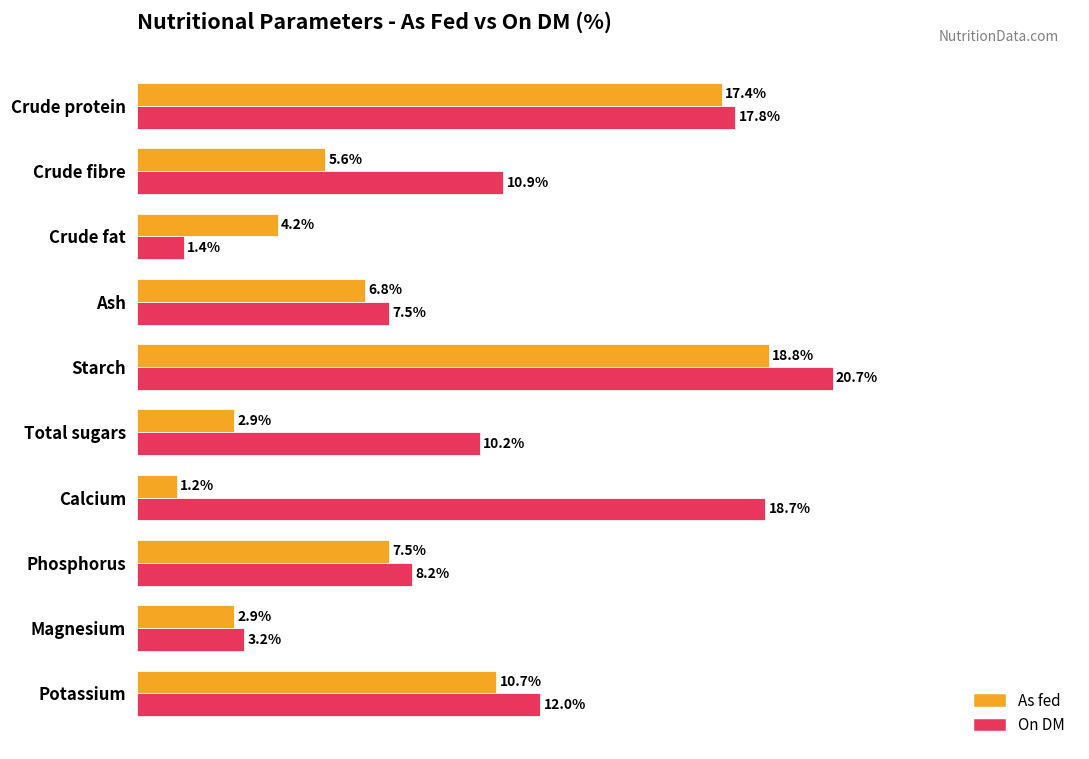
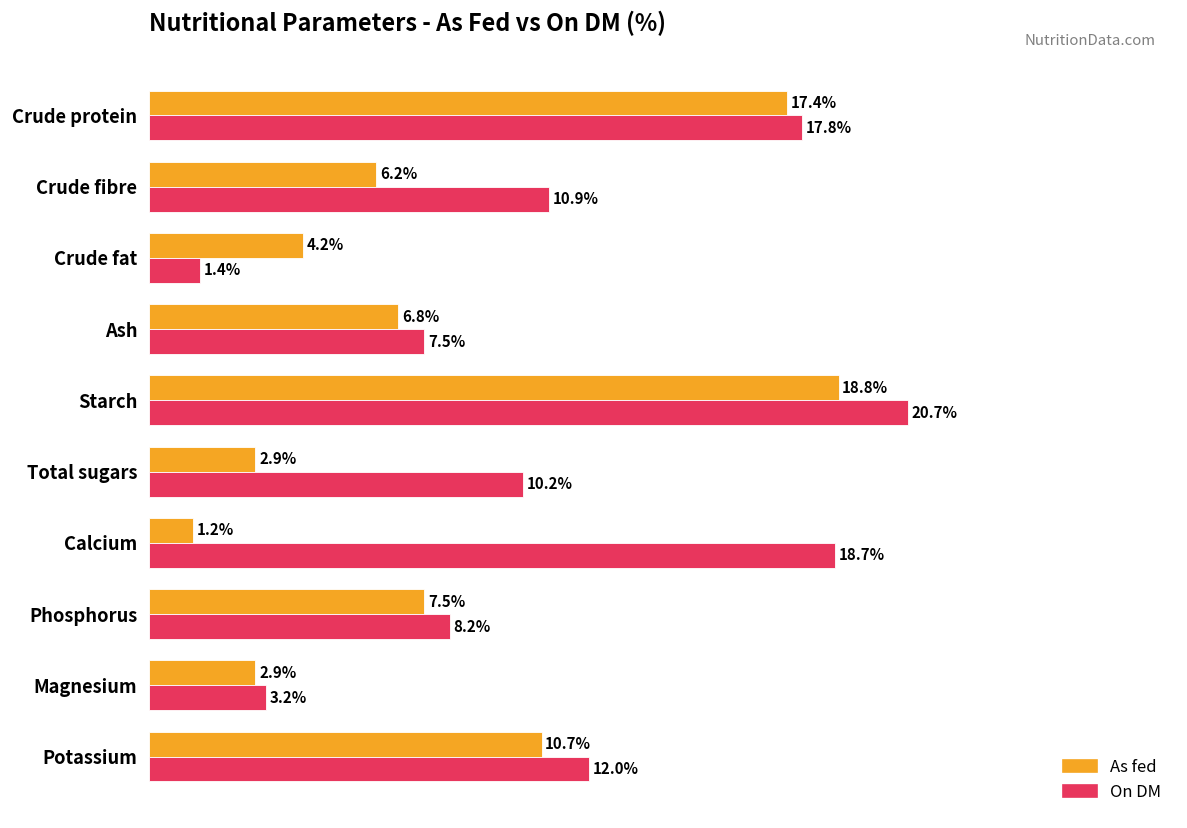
As fed, Crude fibre: 5.6% -> 6.2%
